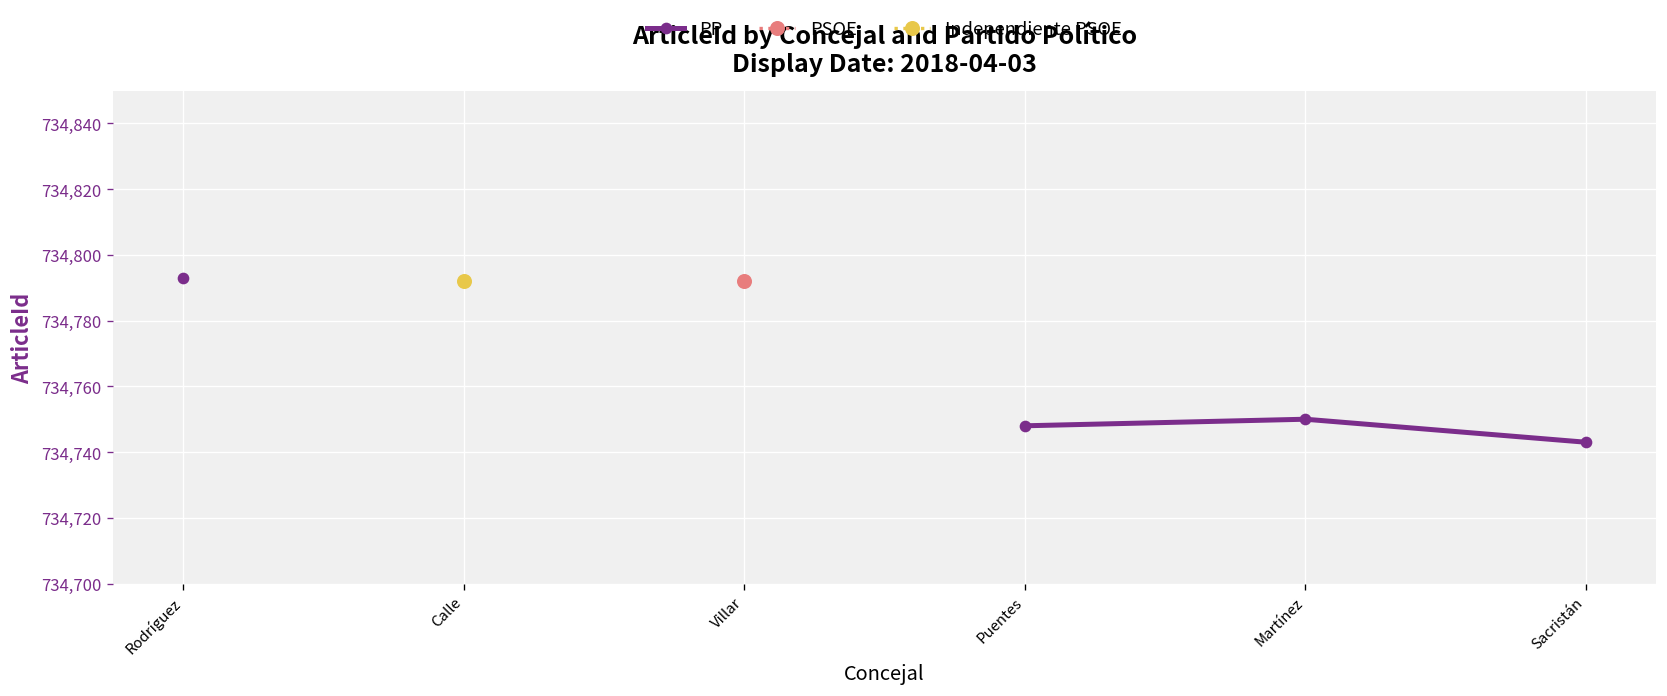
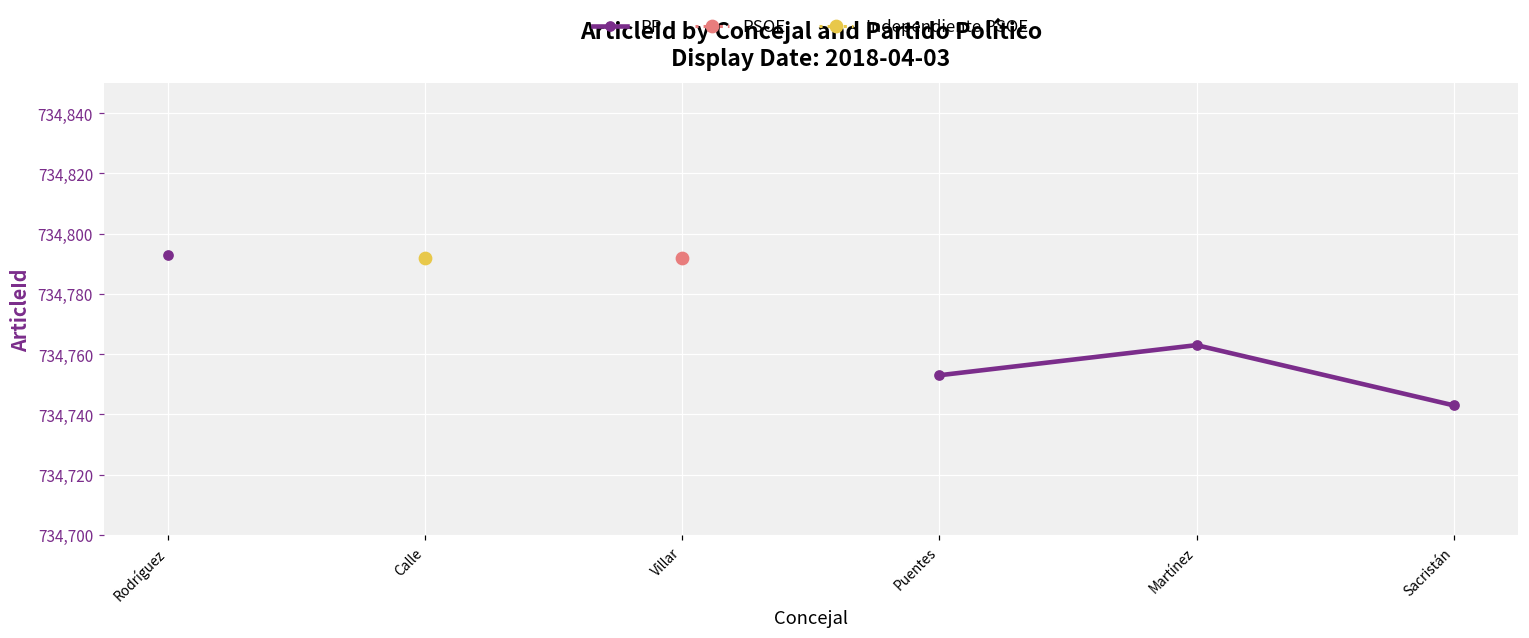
PP, Puentes: 734,748 -> 734,753
PP, Martínez: 734,750 -> 734,763
